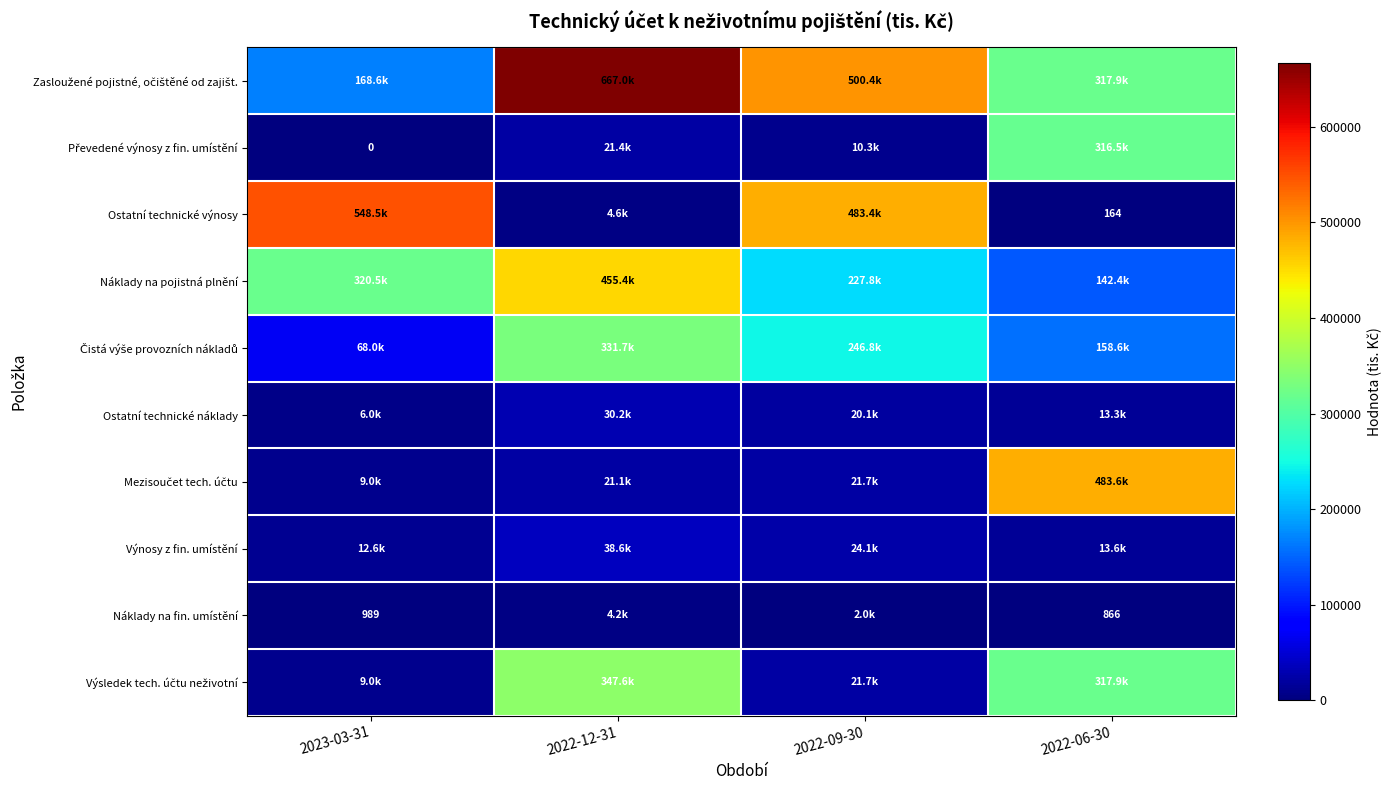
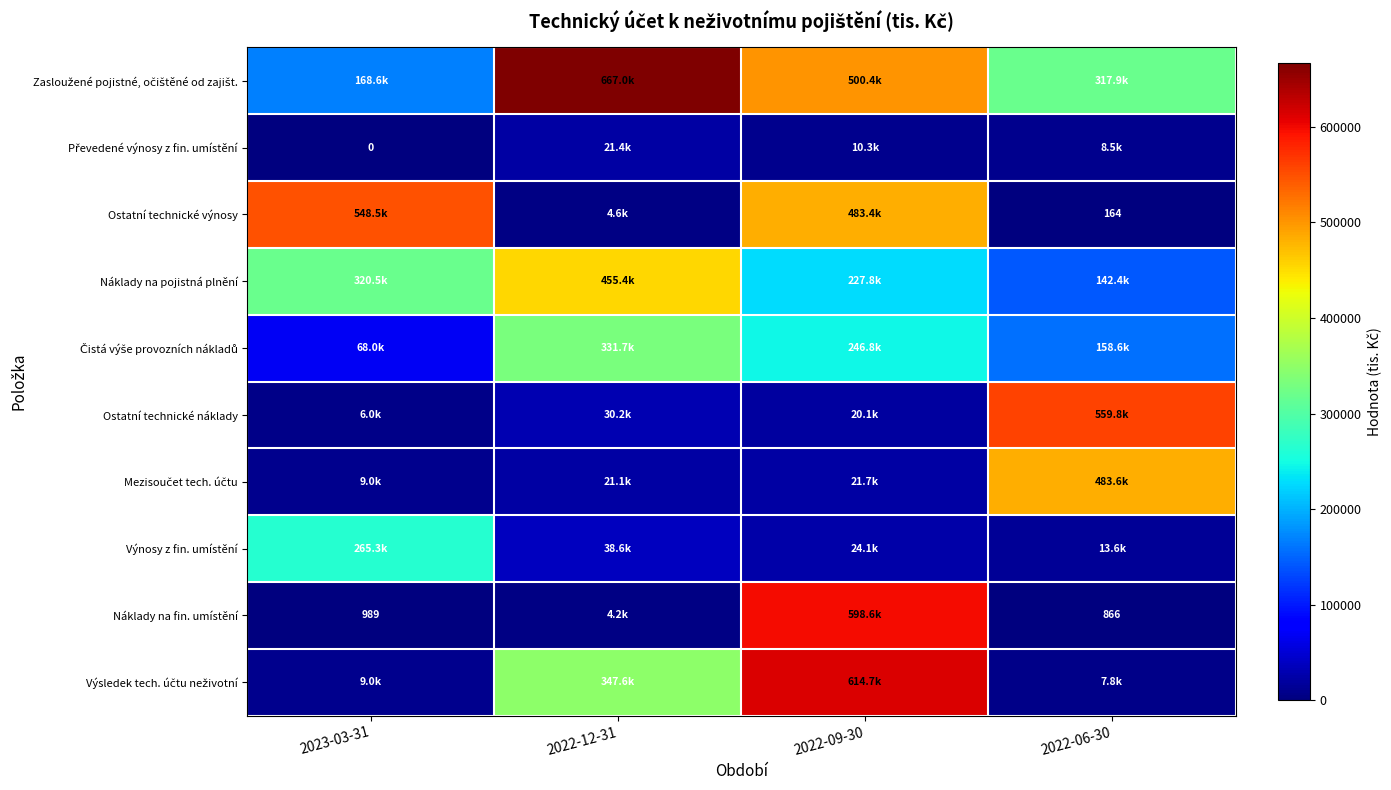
Převedené výnosy z fin. umístění, 2022-06-30: 316.5k -> 8.5k
Ostatní technické náklady, 2022-06-30: 13.3k -> 559.8k
Výnosy z fin. umístění, 2023-03-31: 12.6k -> 265.3k
Náklady na fin. umístění, 2022-09-30: 2.0k -> 598.6k
Výsledek tech. účtu neživotní, 2022-09-30: 21.7k -> 614.7k
Výsledek tech. účtu neživotní, 2022-06-30: 317.9k -> 7.8k
